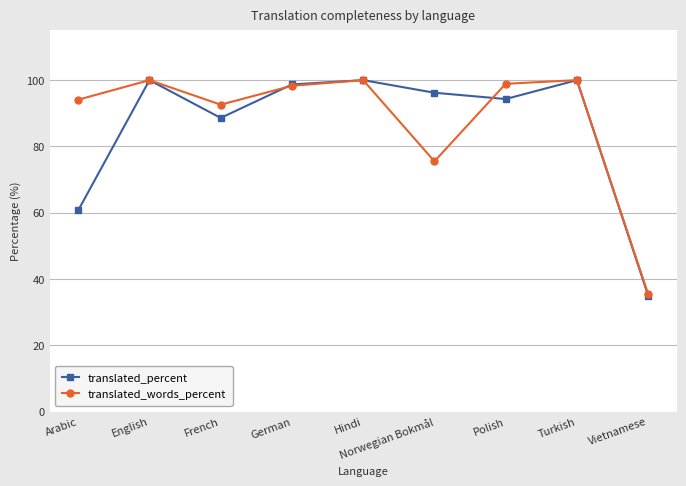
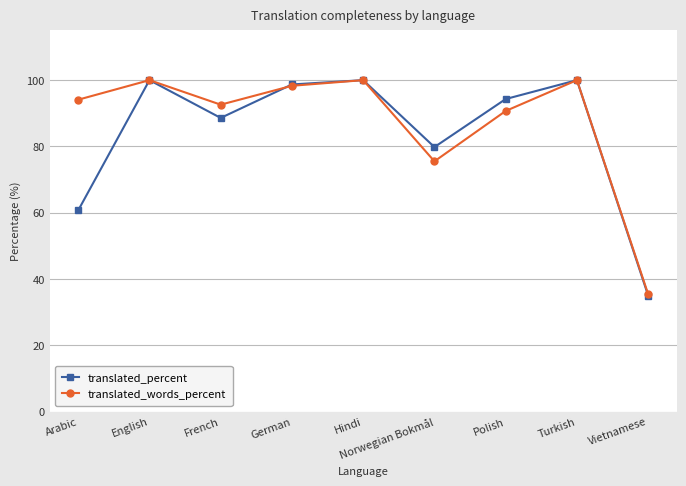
translated_percent, Norwegian Bokmål: 96 -> 80
translated_words_percent, Polish: 99 -> 91
